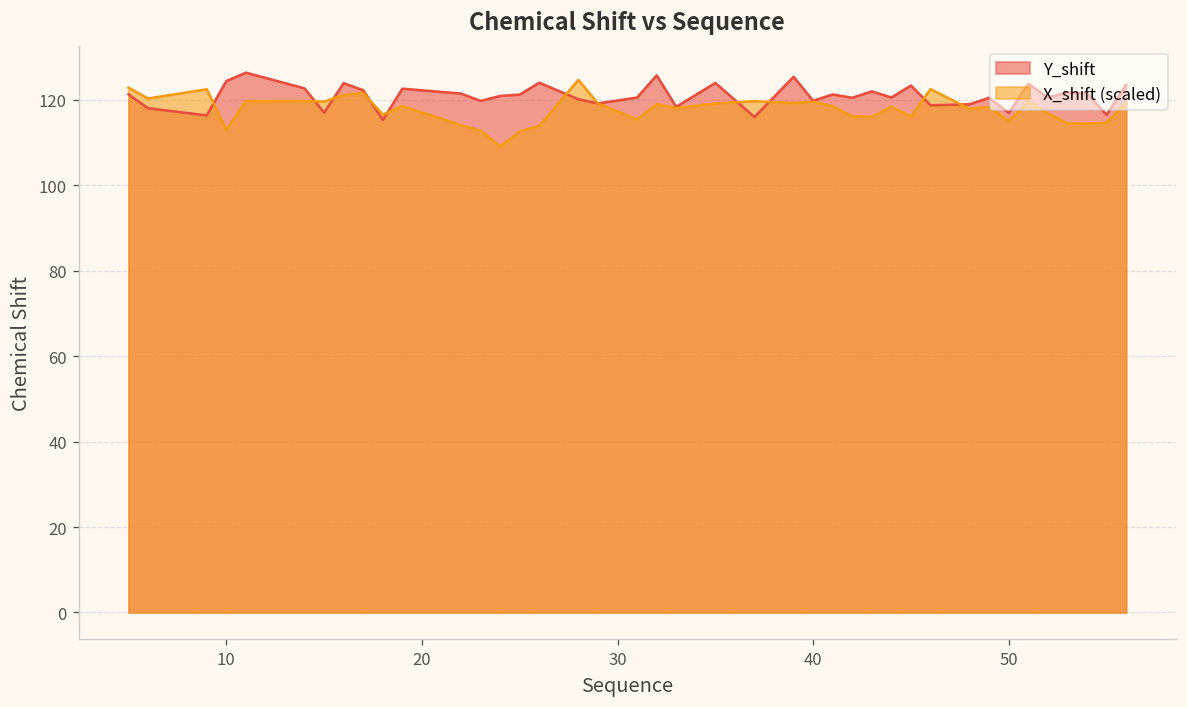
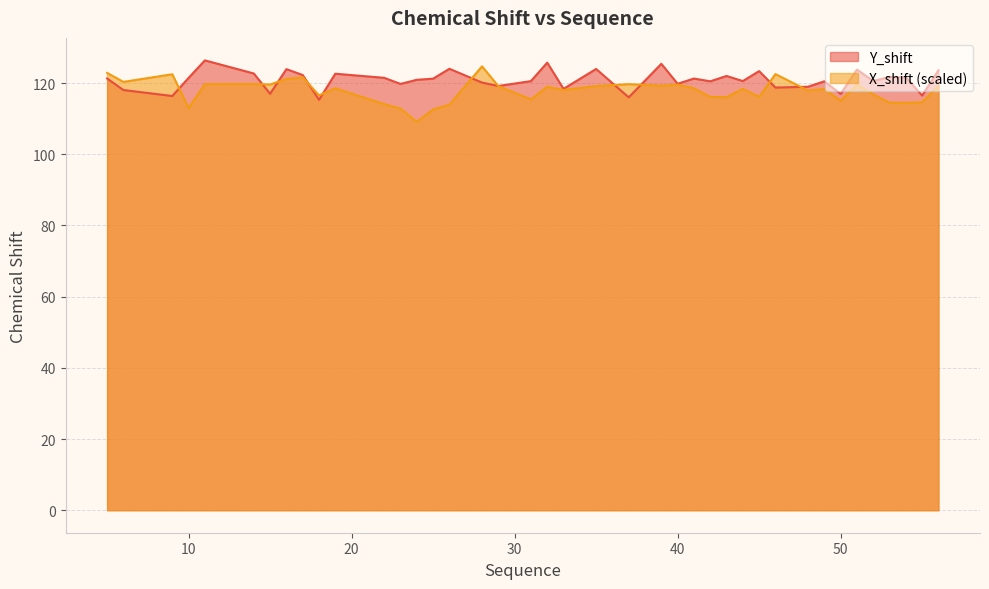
Y_shift, 10: 124 -> 121
